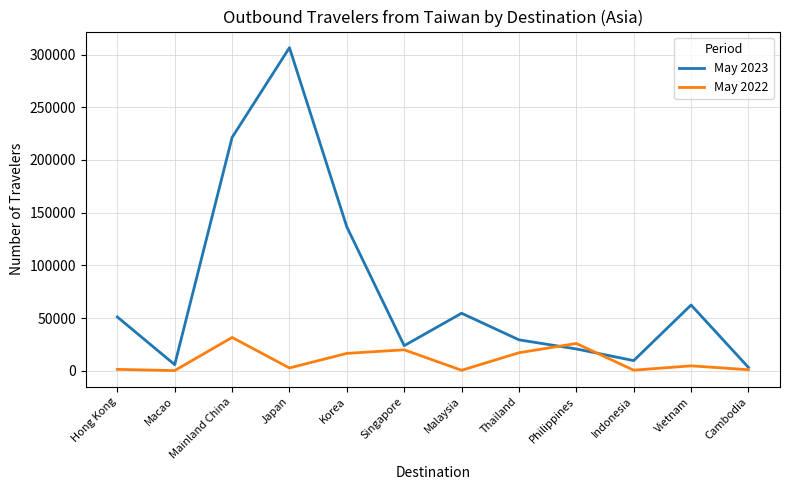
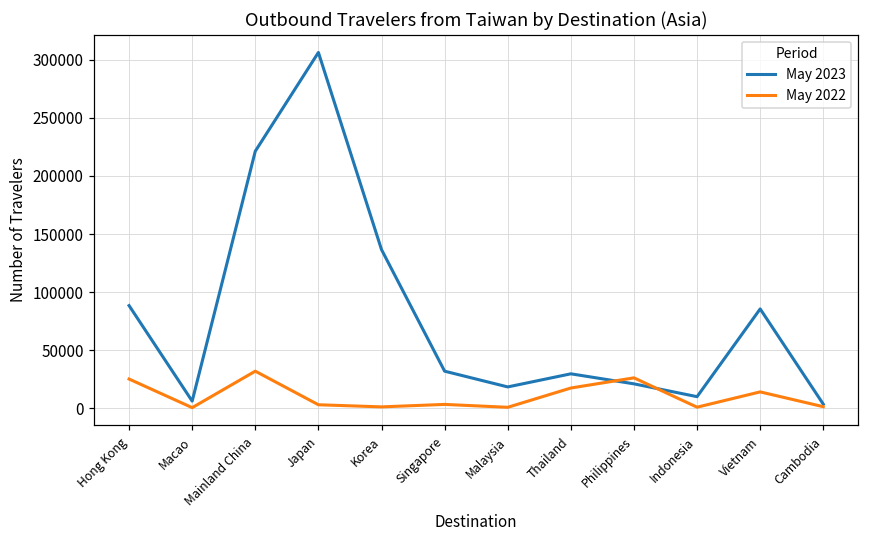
May 2023, Hong Kong: 51000 -> 88000
May 2022, Hong Kong: 2000 -> 25000
May 2022, Korea: 17000 -> 1000
May 2023, Singapore: 24000 -> 32000
May 2022, Singapore: 20000 -> 3000
May 2023, Malaysia: 55000 -> 18000
May 2023, Vietnam: 63000 -> 85000
May 2022, Vietnam: 5000 -> 14000
